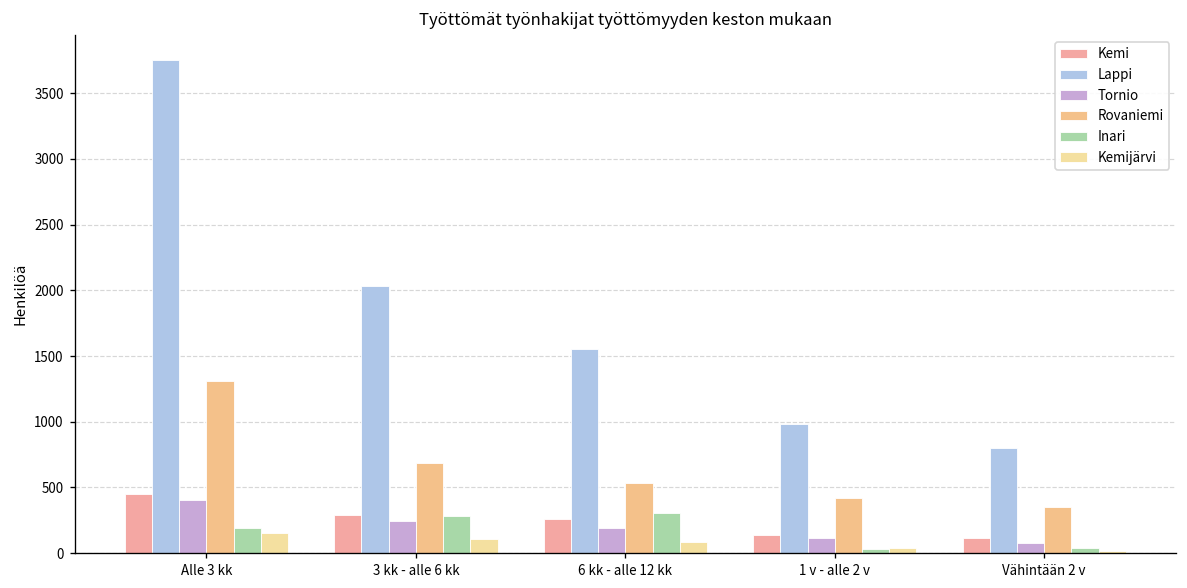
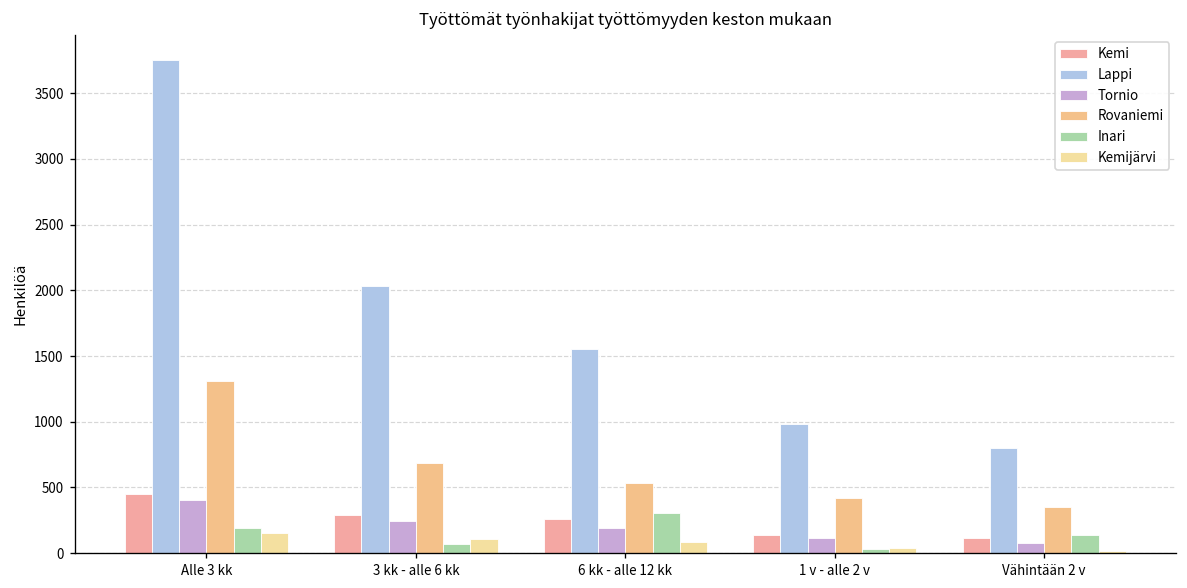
Inari, 3 kk - alle 6 kk: 280 -> 70
Inari, Vähintään 2 v: 40 -> 140
